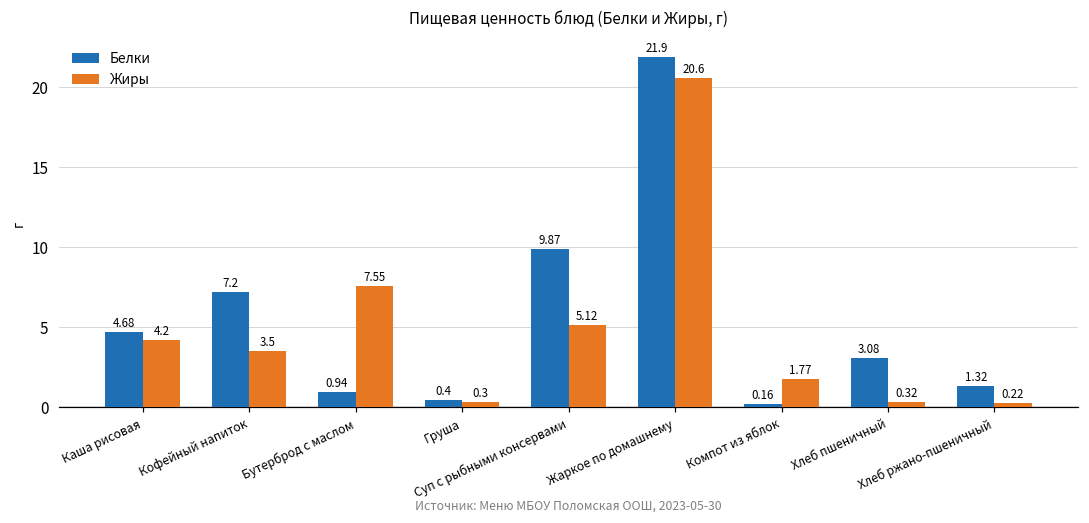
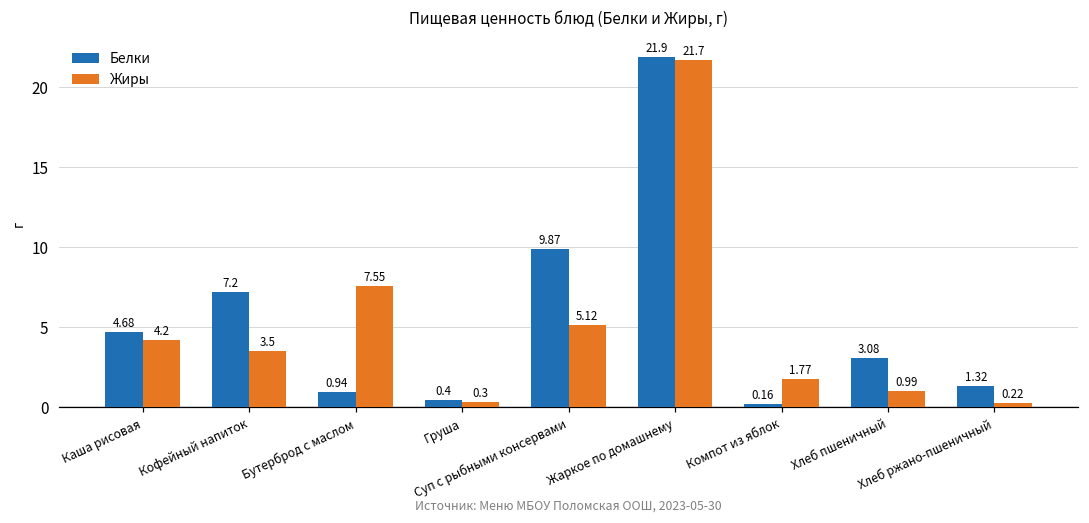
Жиры, Жаркое по домашнему: 20.6 -> 21.7
Жиры, Хлеб пшеничный: 0.32 -> 0.99
